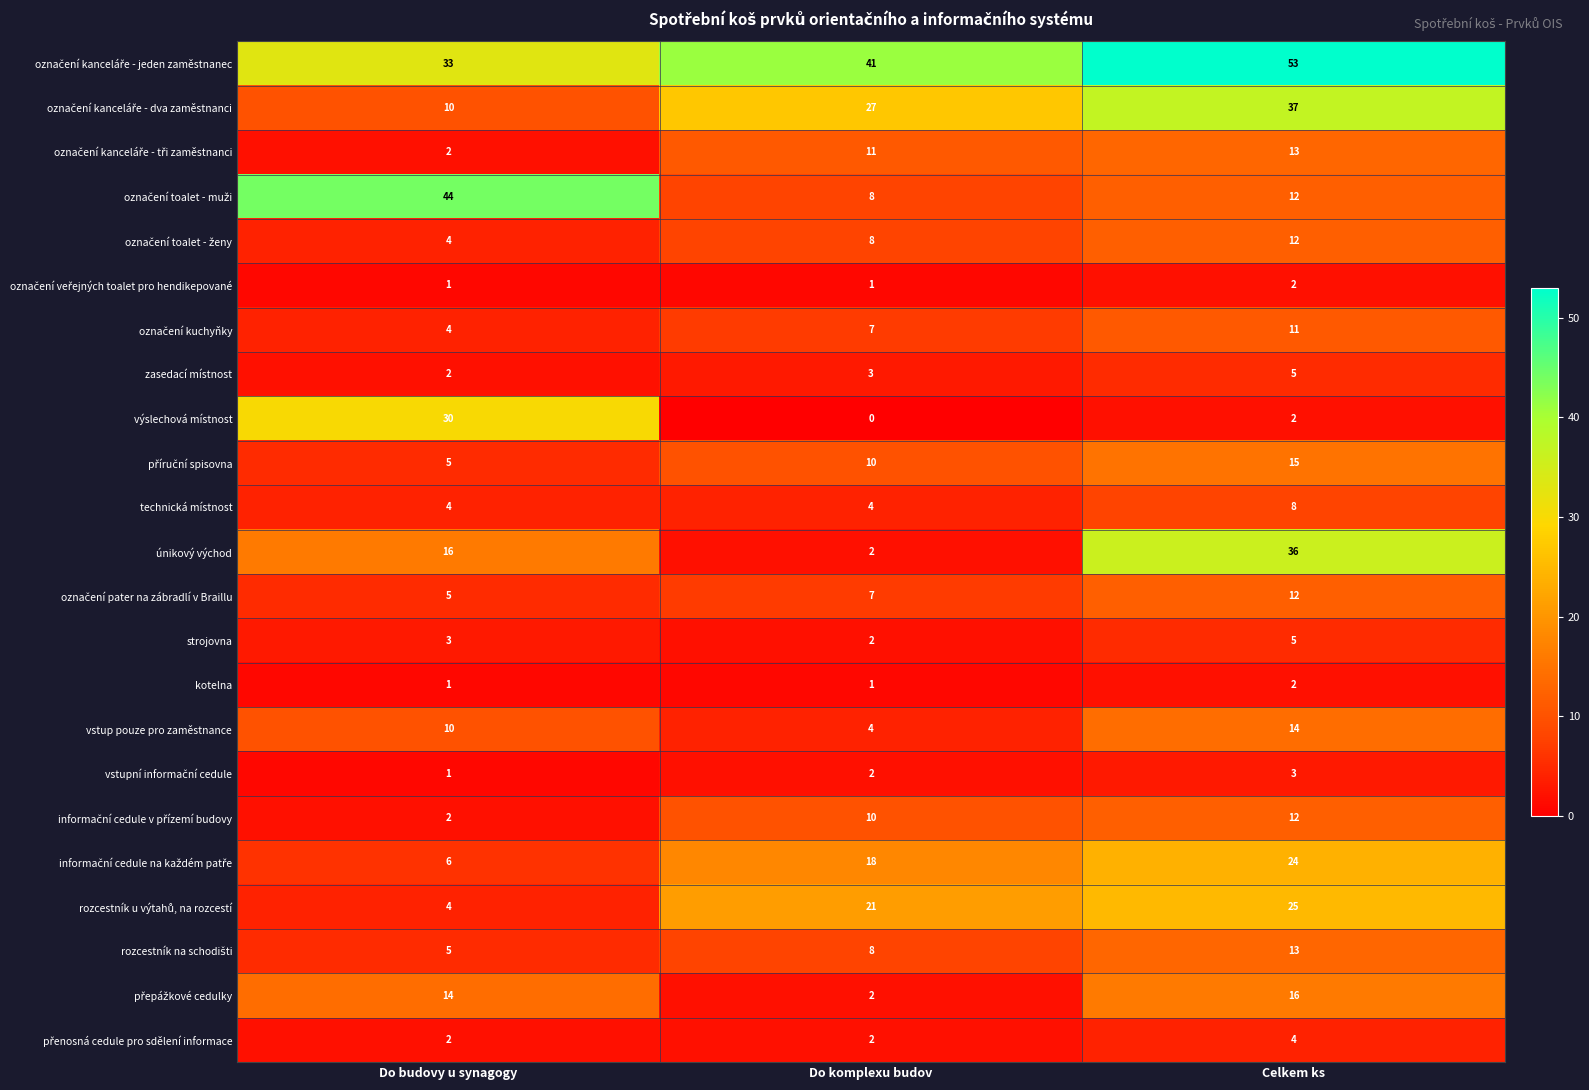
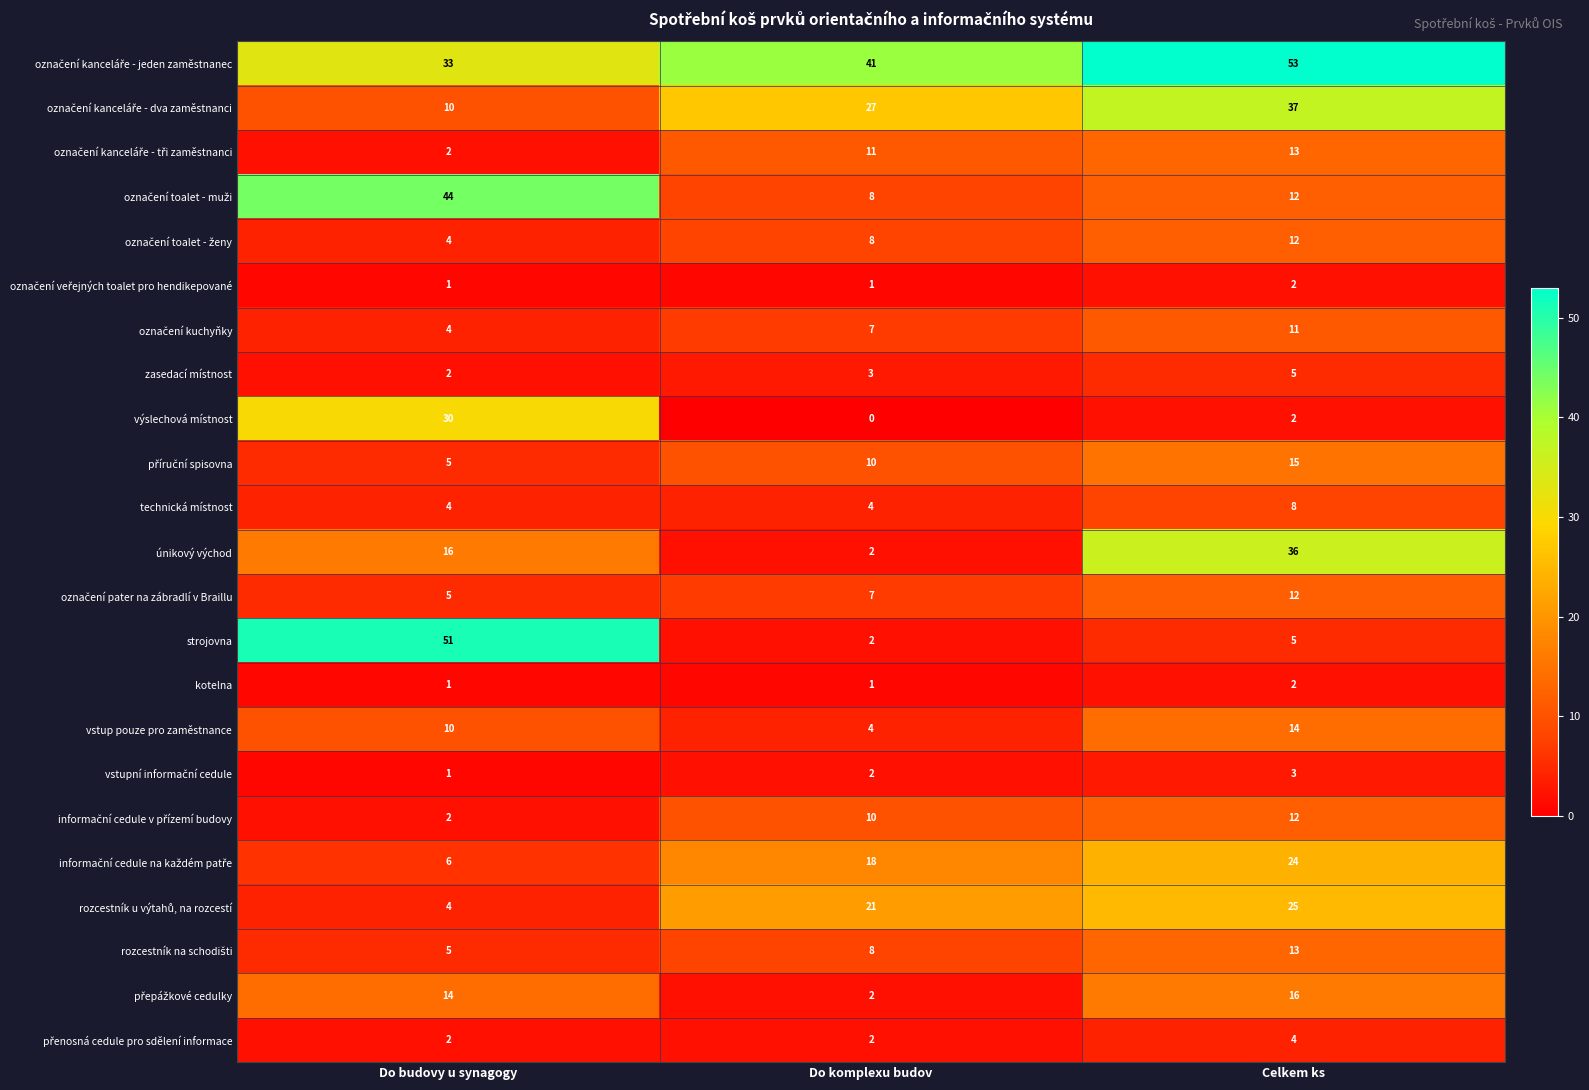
strojovna, Do budovy u synagogy: 3 -> 51
